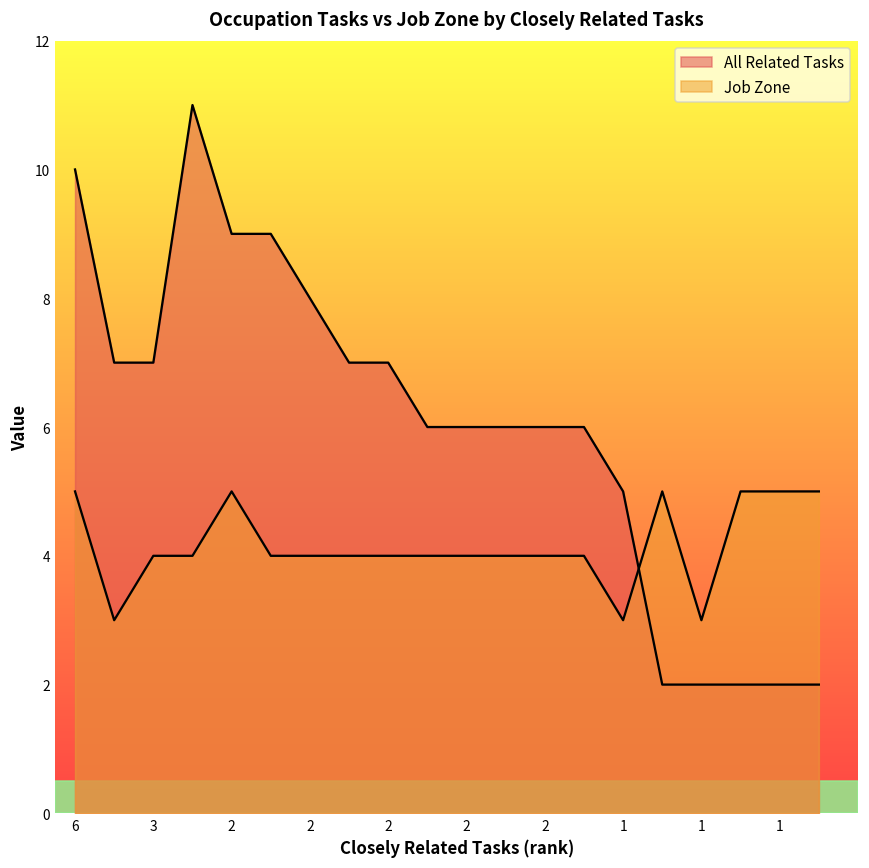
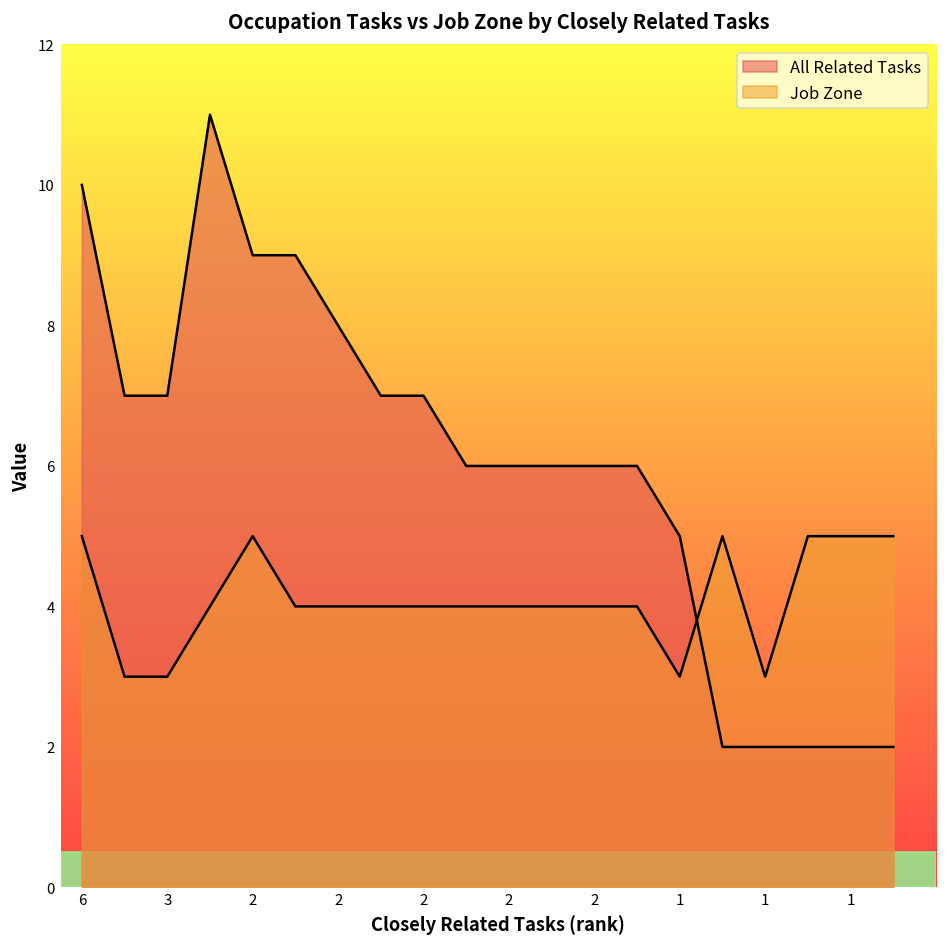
Job Zone, 3: 4 -> 3
